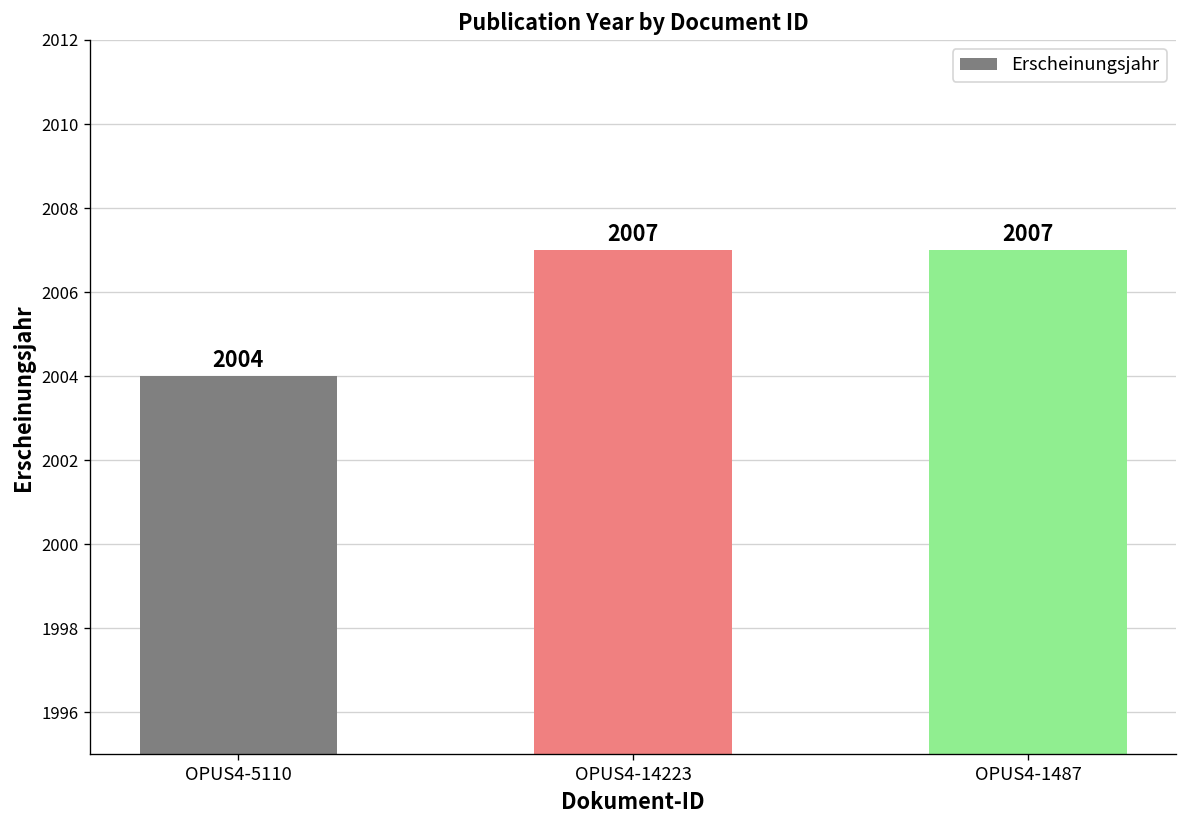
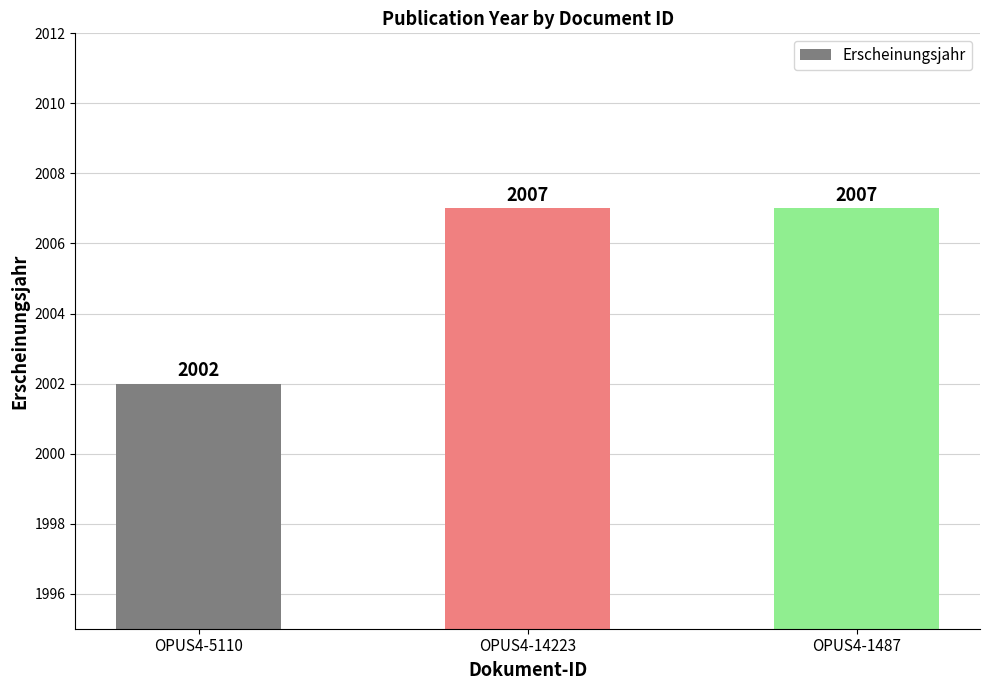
OPUS4-5110: 2004 -> 2002
